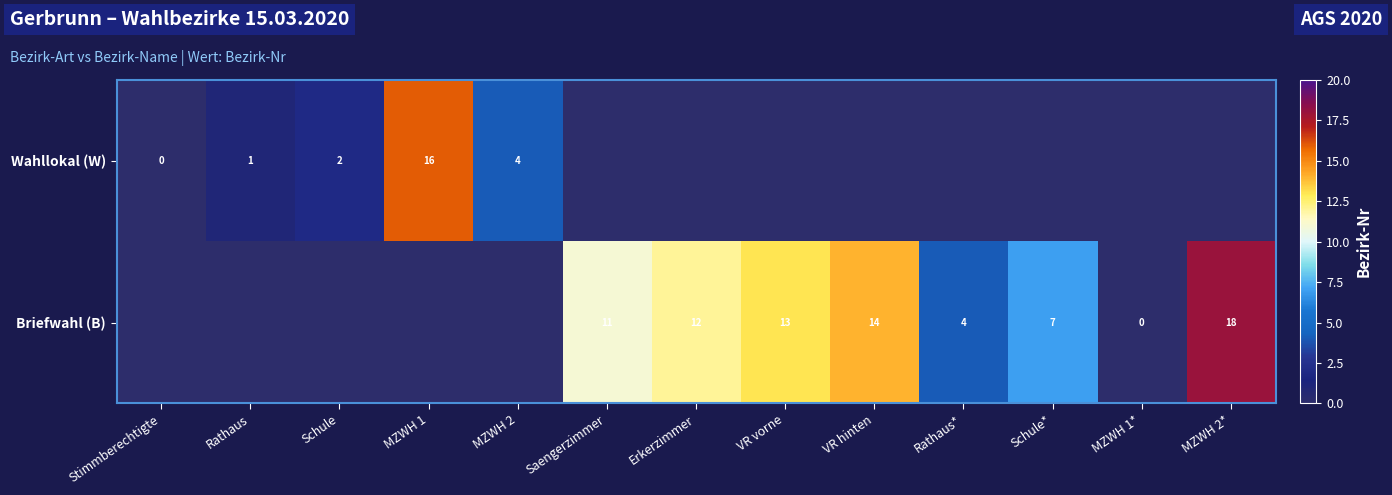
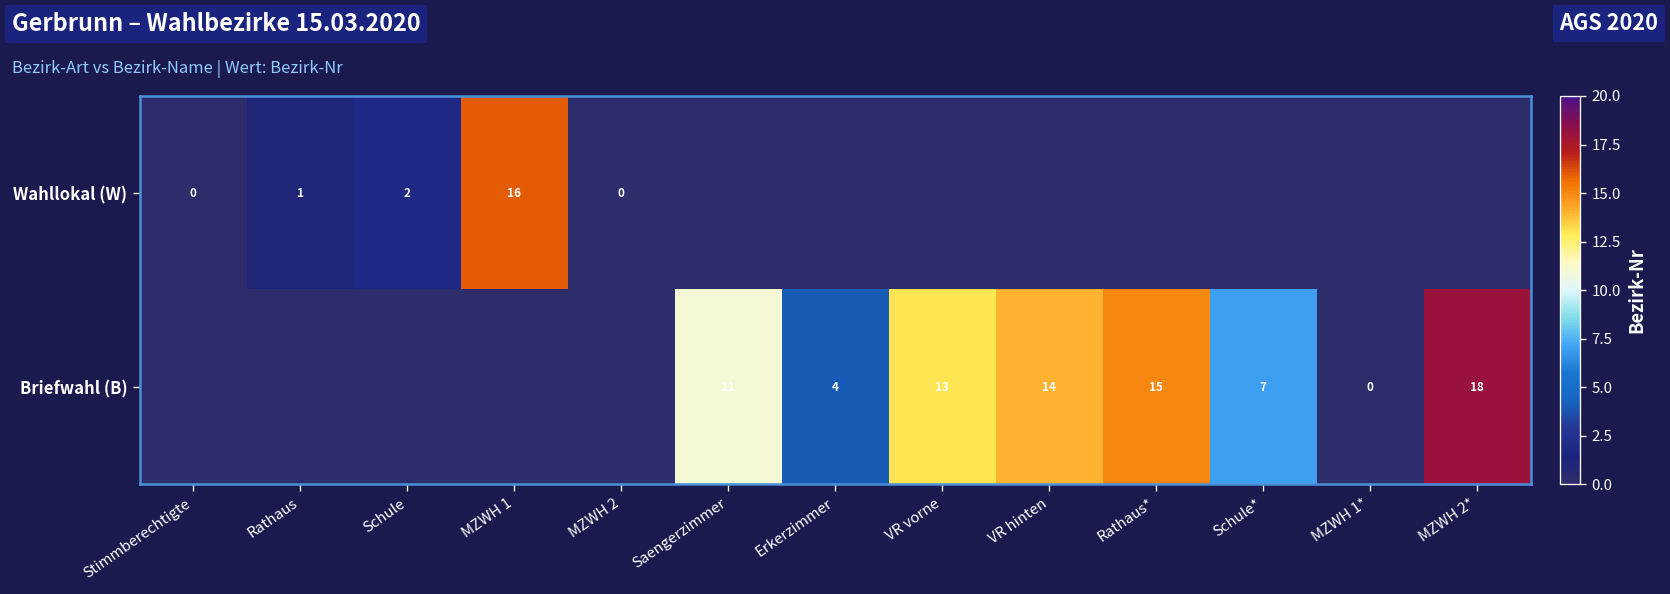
Wahllokal (W), MZWH 2: 4 -> 0
Briefwahl (B), Erkerzimmer: 12 -> 4
Briefwahl (B), Rathaus*: 4 -> 15
